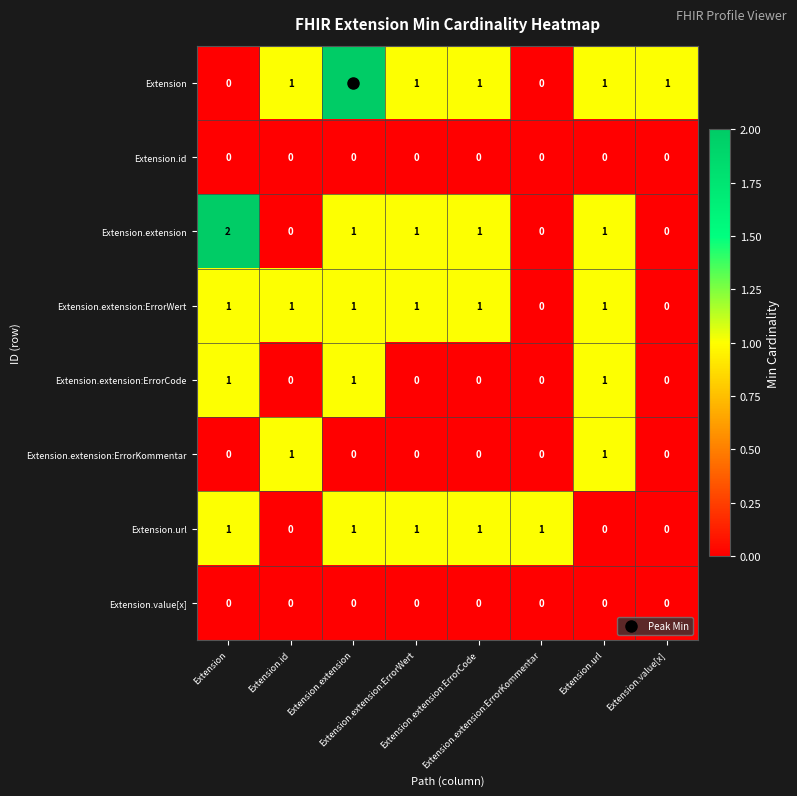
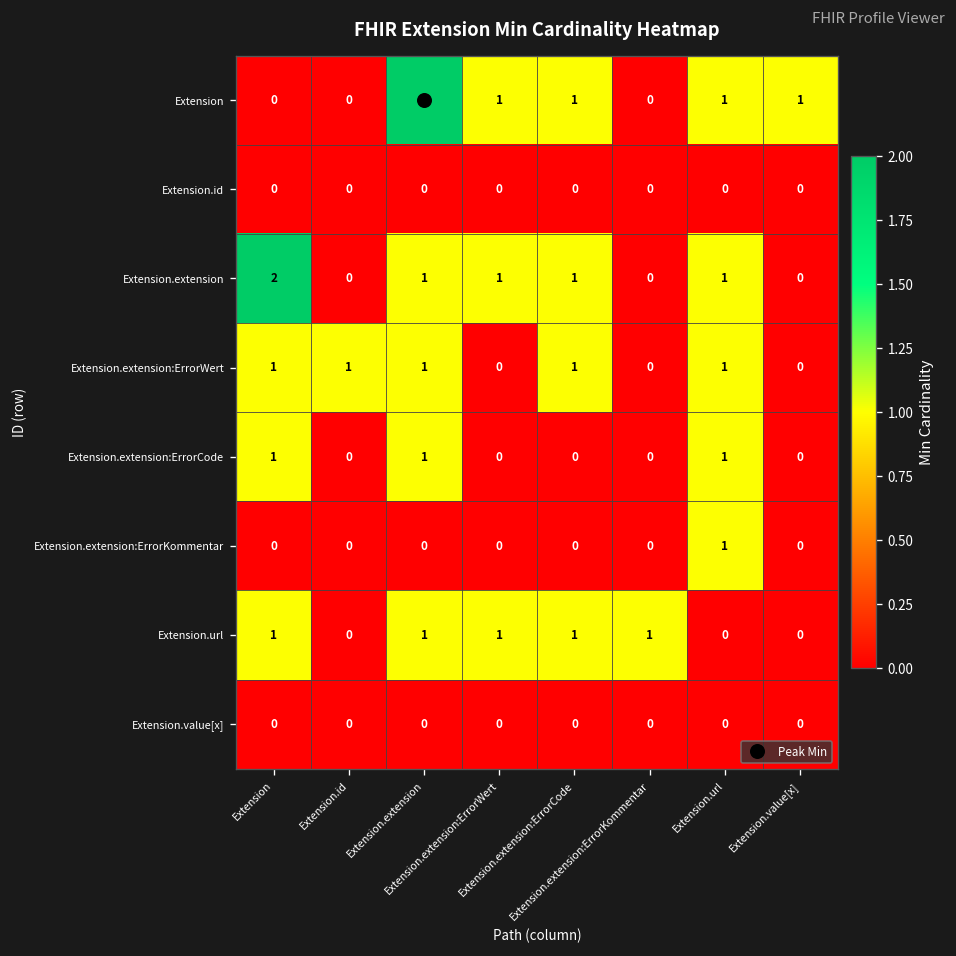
Extension, Extension.id: 1 -> 0
Extension.extension:ErrorWert, Extension.extension:ErrorWert: 1 -> 0
Extension.extension:ErrorKommentar, Extension.id: 1 -> 0
